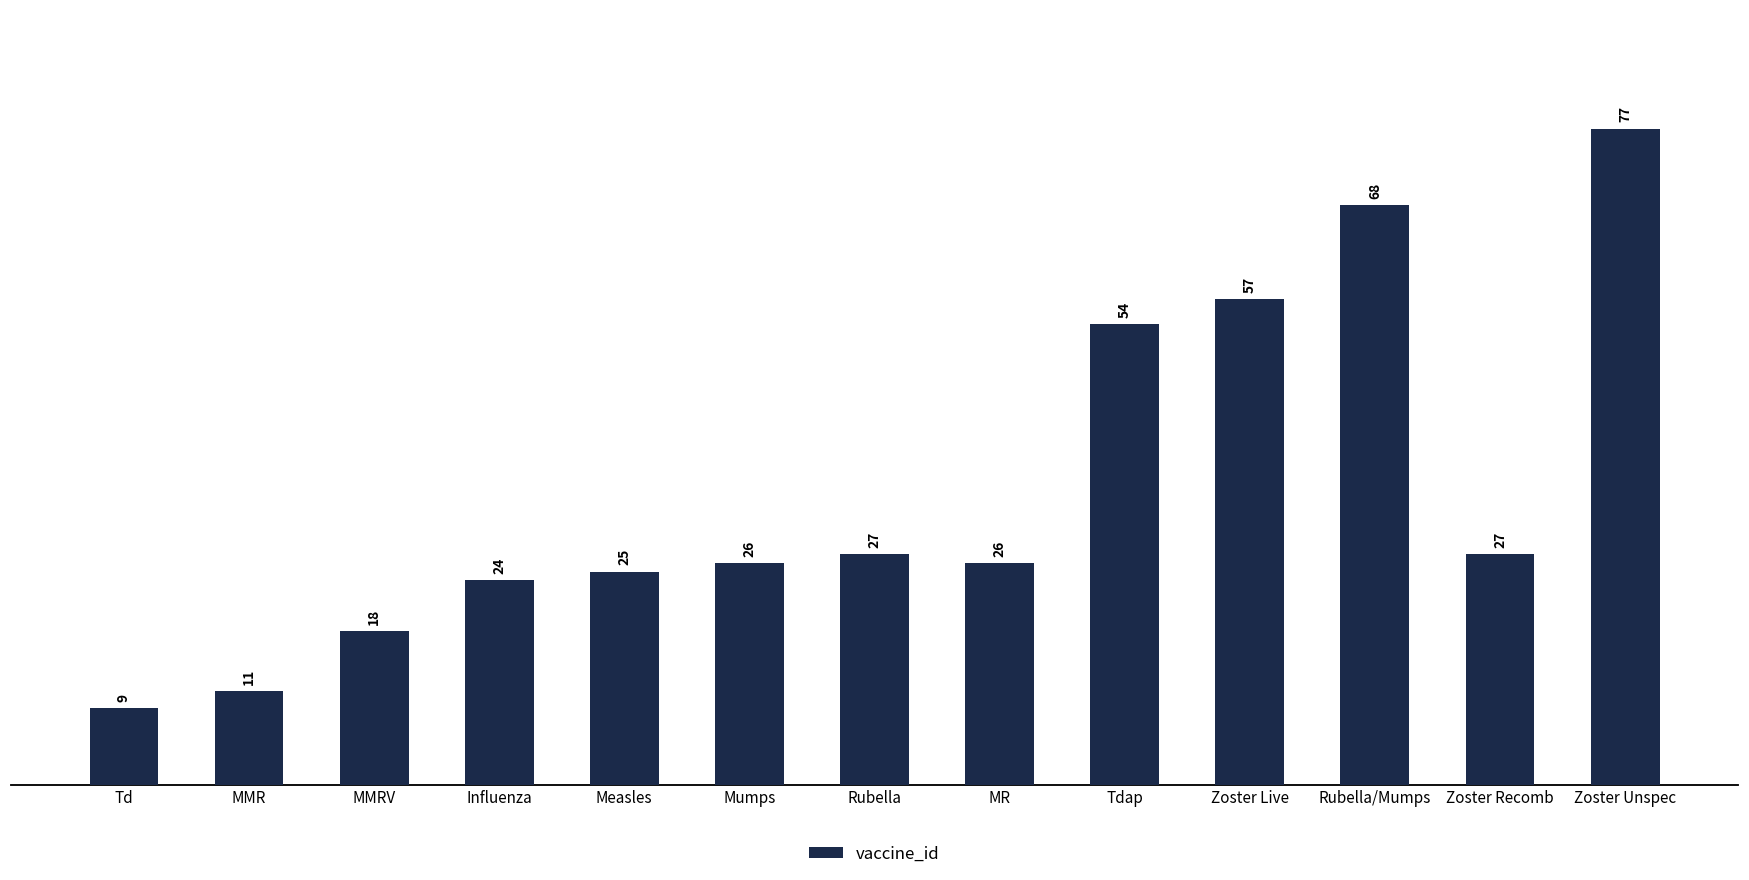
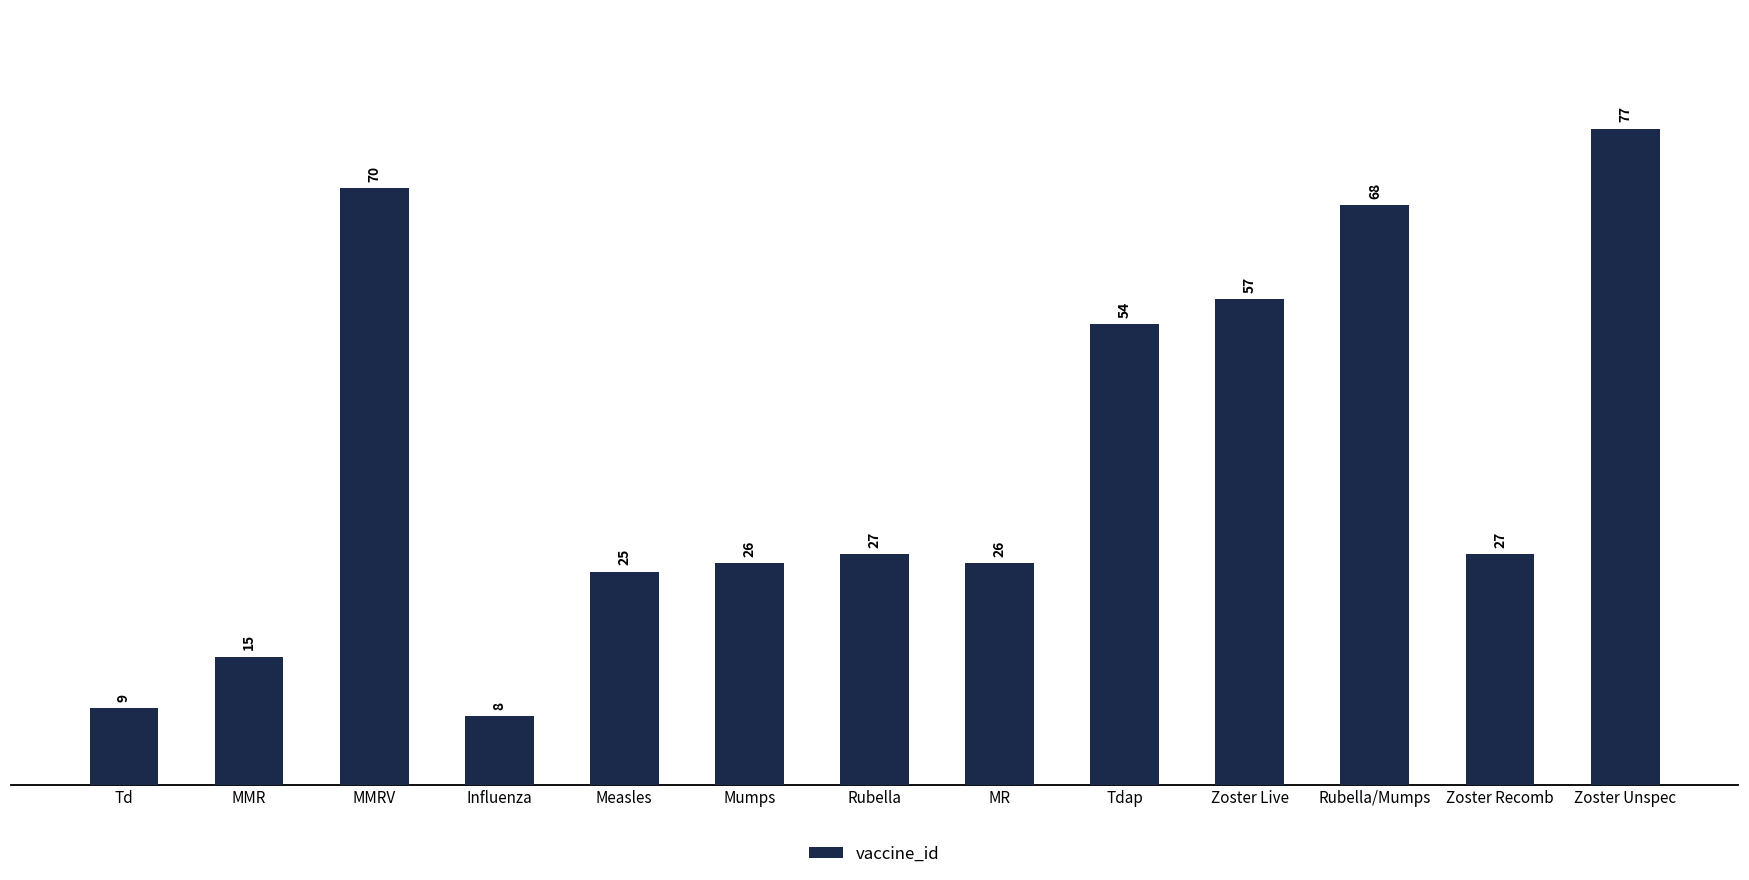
MMR: 11 -> 15
MMRV: 18 -> 70
Influenza: 24 -> 8
